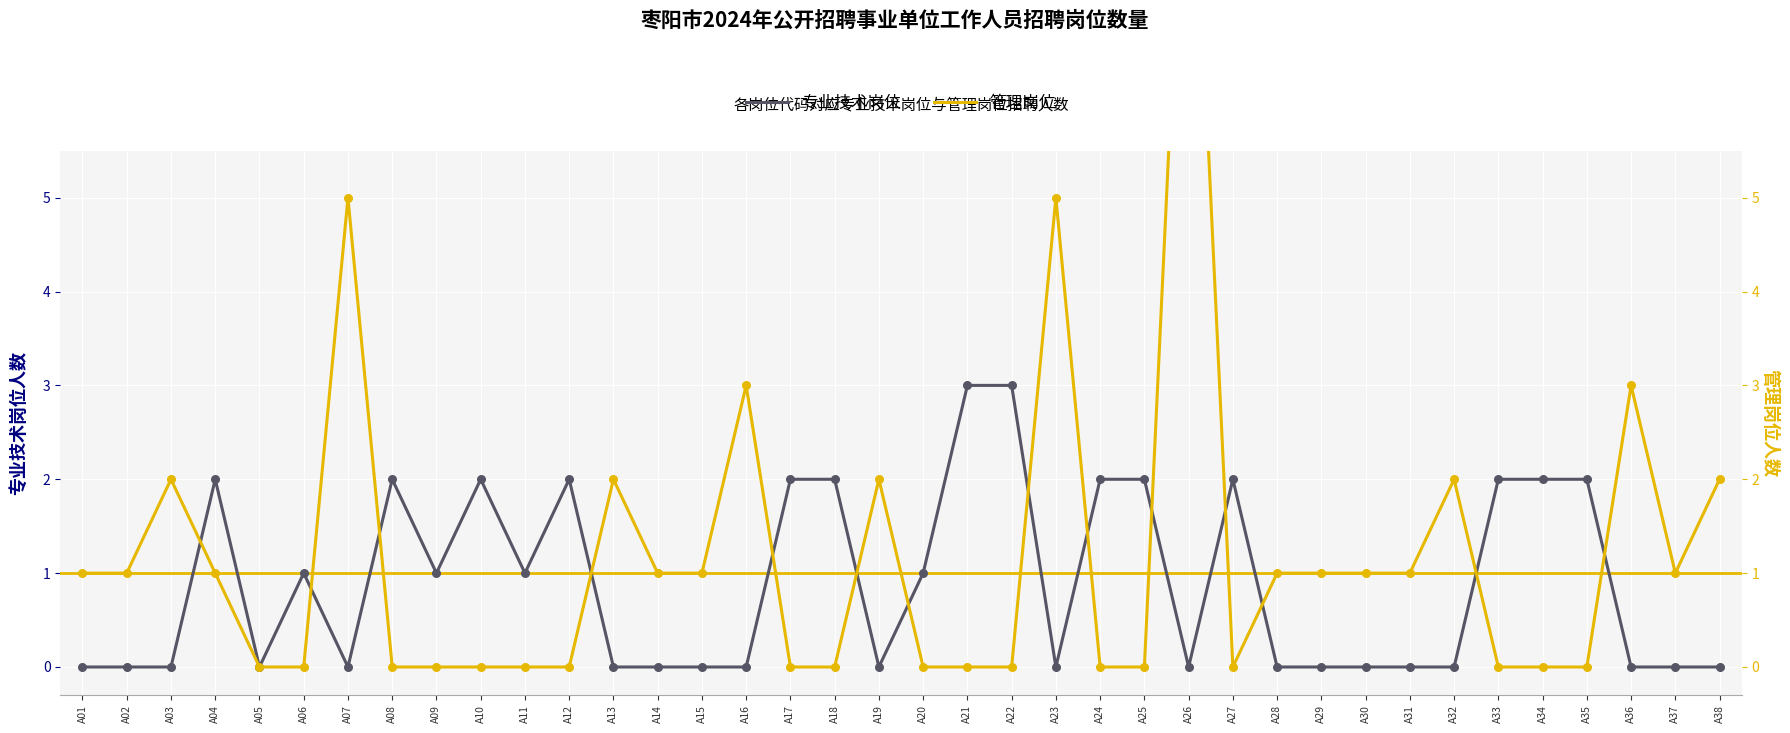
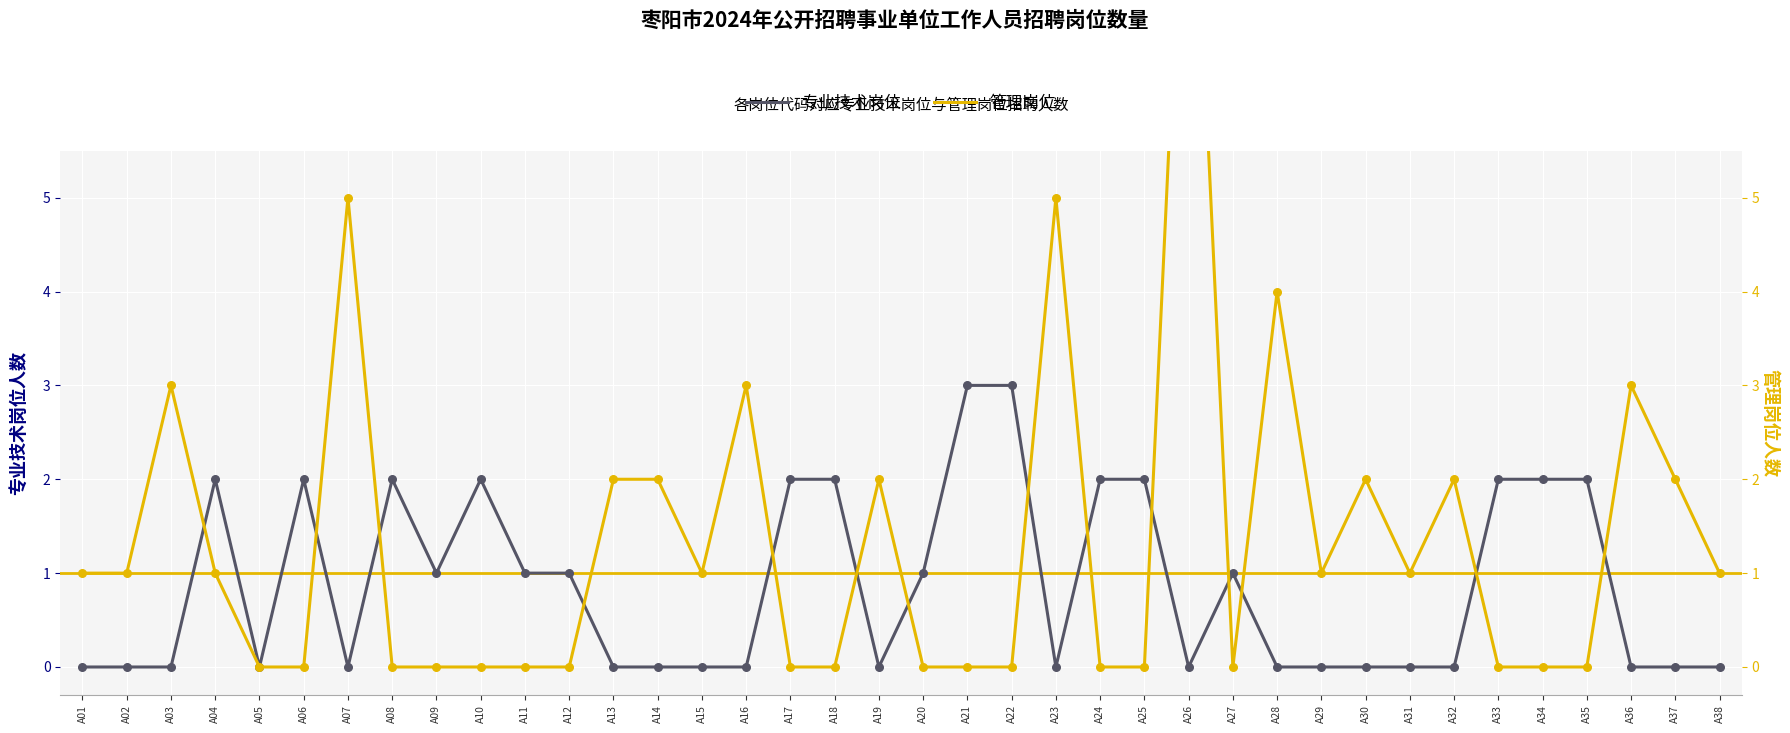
专业技术岗位, A06: 1 -> 2
专业技术岗位, A12: 2 -> 1
专业技术岗位, A27: 2 -> 1
管理岗位, A03: 2 -> 3
管理岗位, A14: 1 -> 2
管理岗位, A28: 1 -> 4
管理岗位, A30: 1 -> 2
管理岗位, A37: 1 -> 2
管理岗位, A38: 2 -> 1
